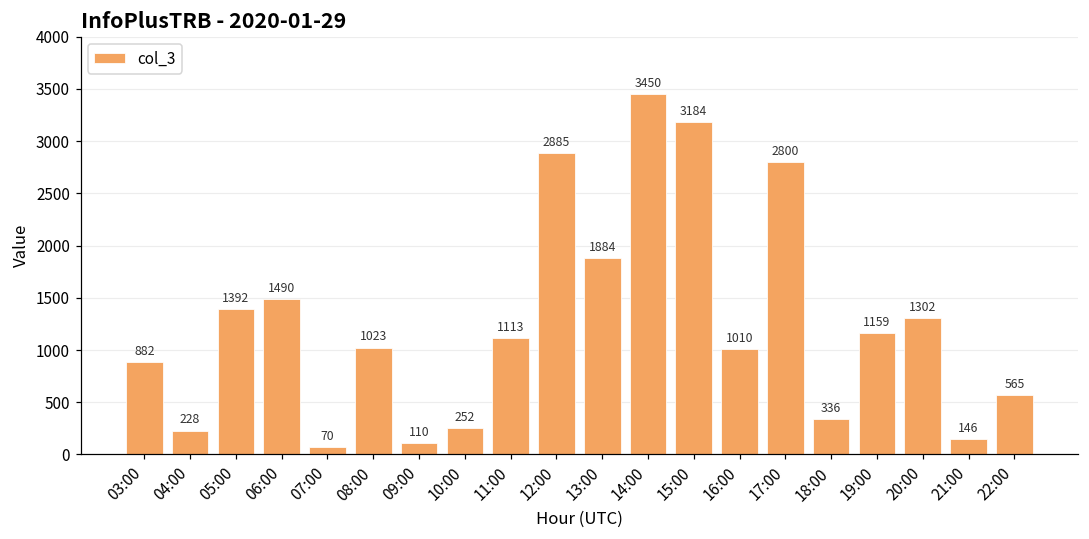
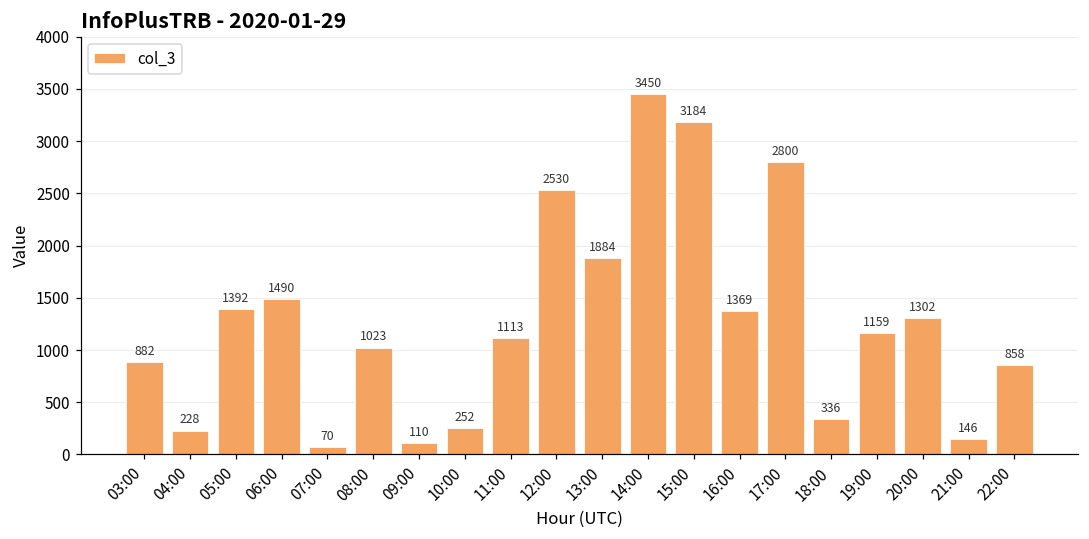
12:00: 2885 -> 2530
16:00: 1010 -> 1369
22:00: 565 -> 858
